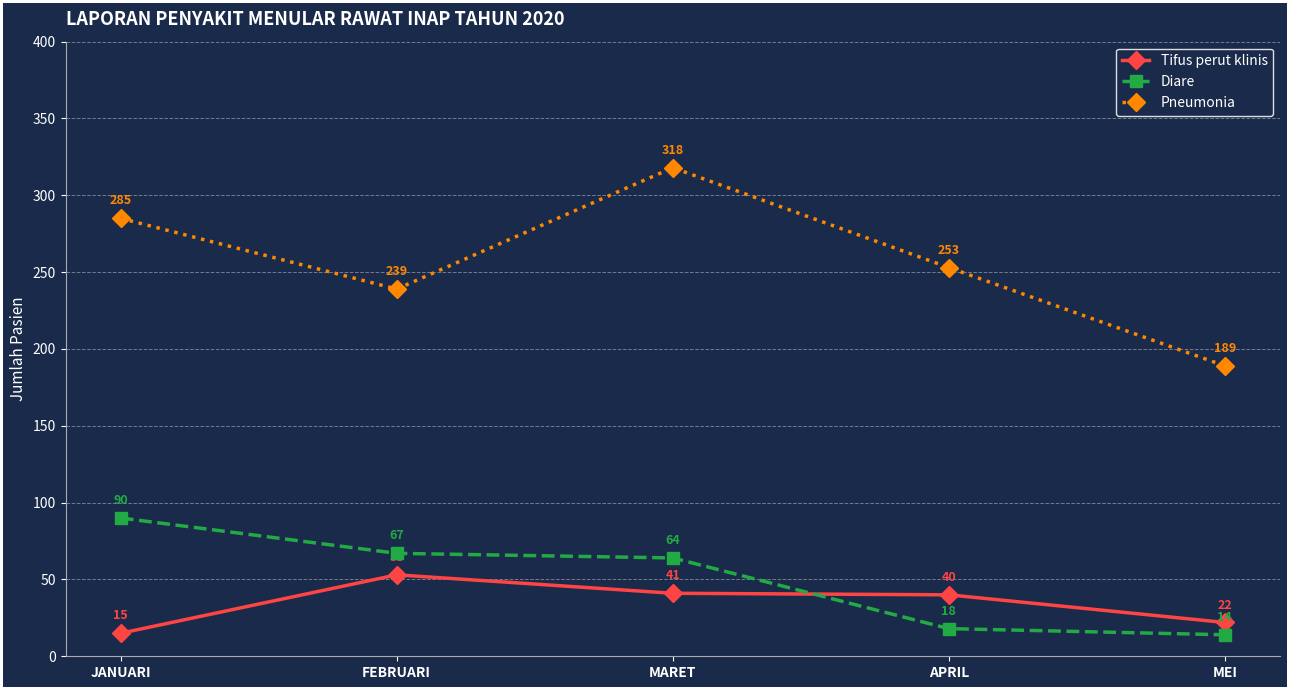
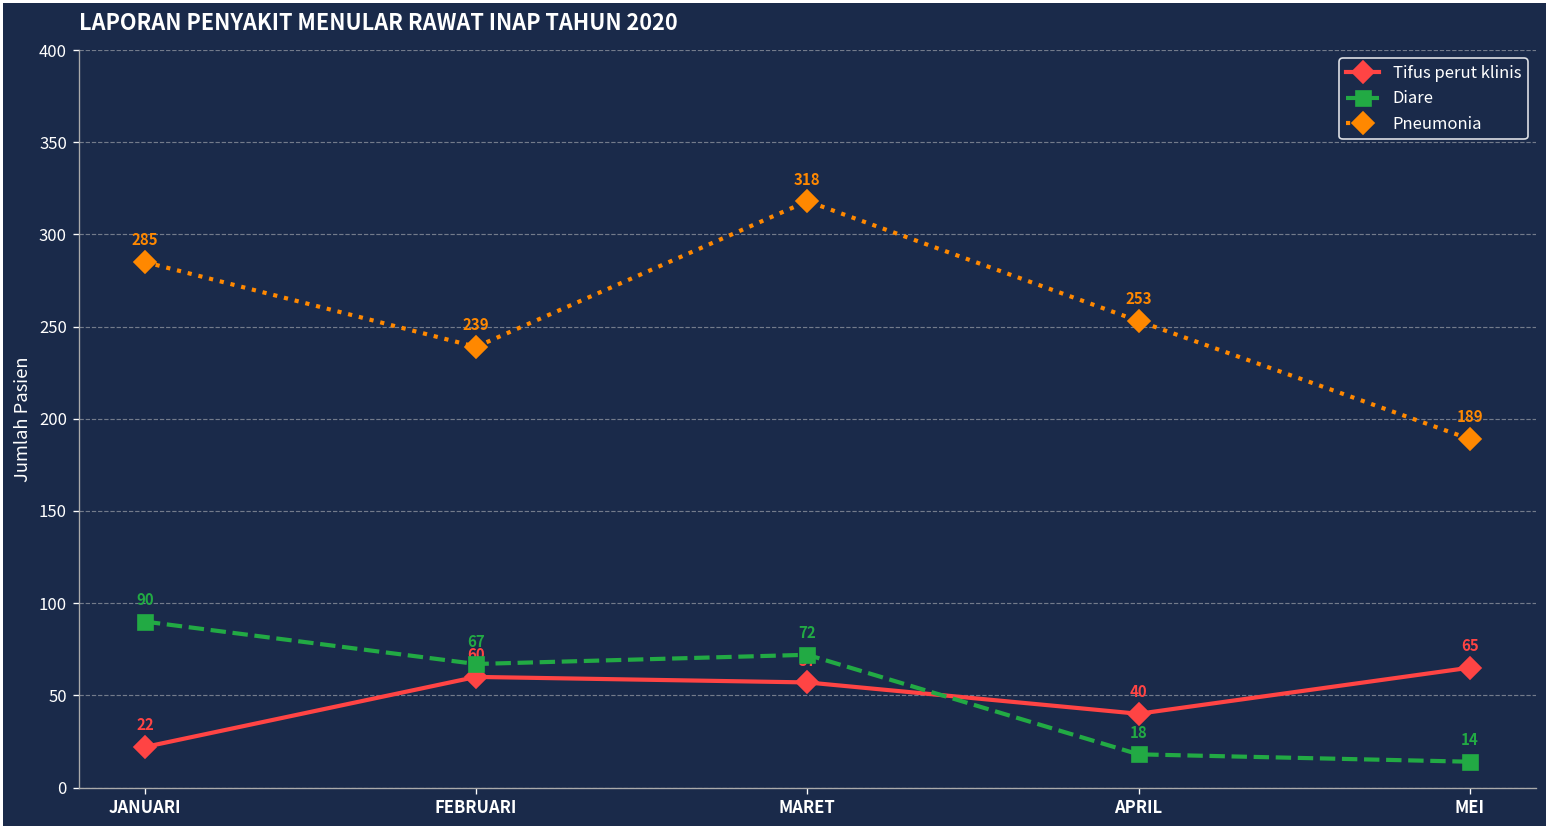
Tifus perut klinis, JANUARI: 15 -> 22
Tifus perut klinis, FEBRUARI: 53 -> 60
Tifus perut klinis, MARET: 41 -> 57
Diare, MARET: 64 -> 72
Tifus perut klinis, MEI: 22 -> 65
